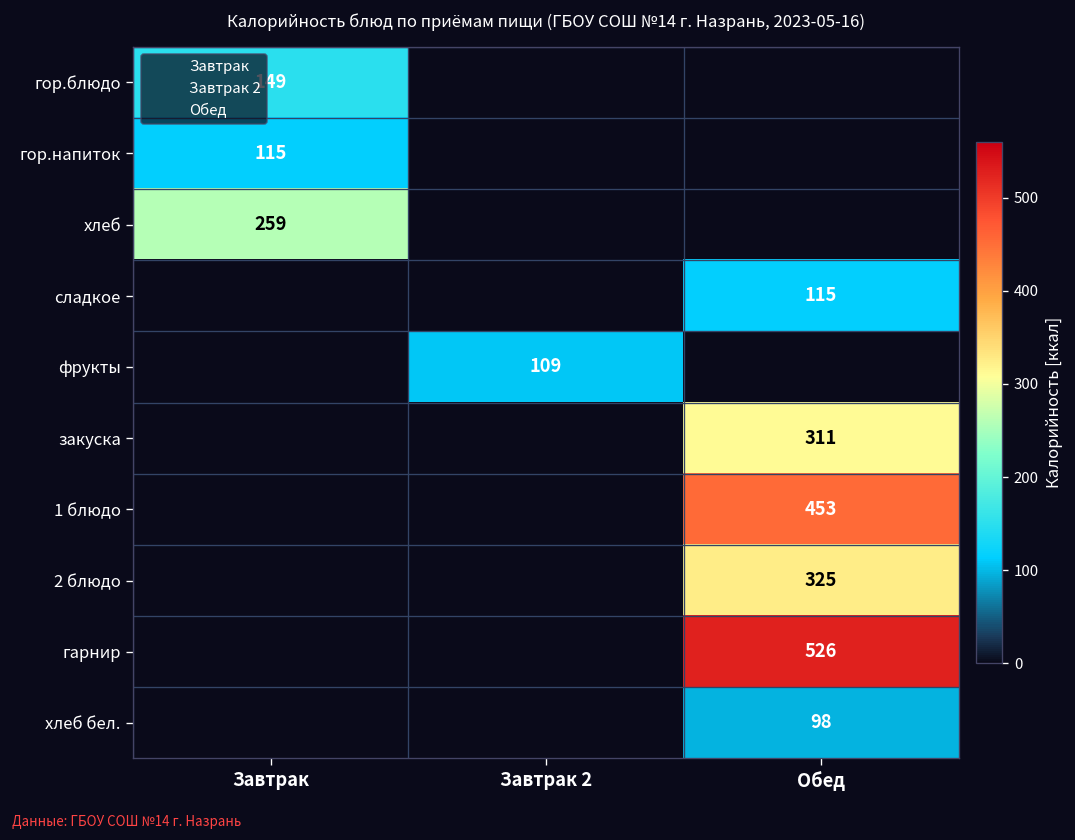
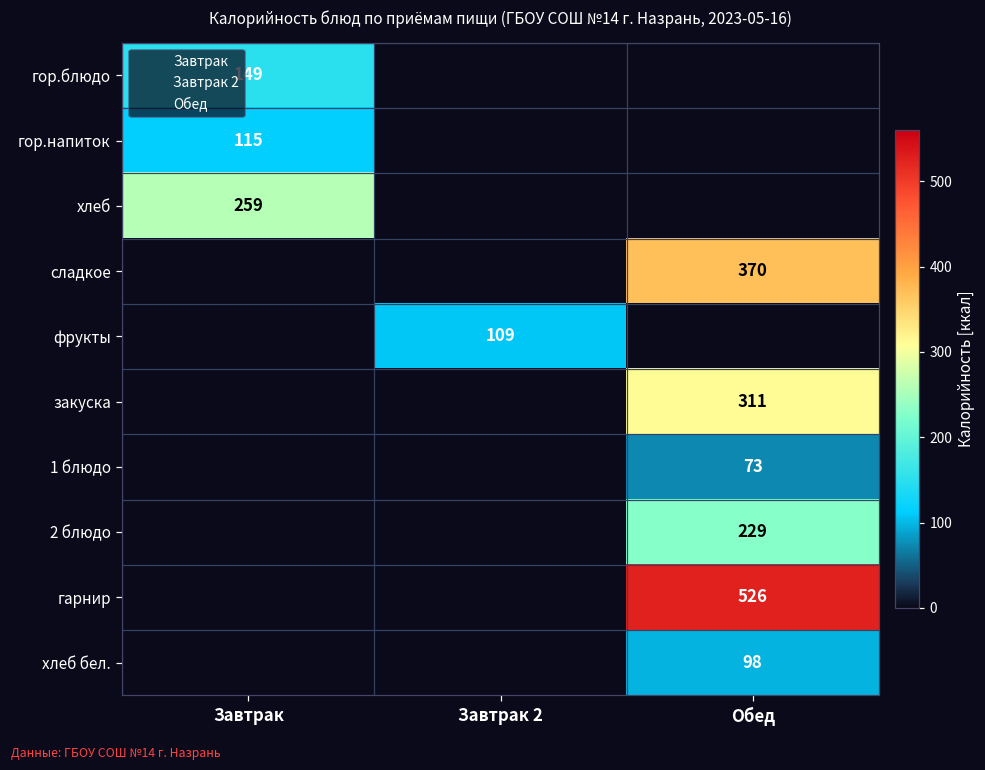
сладкое, Обед: 115 -> 370
1 блюдо, Обед: 453 -> 73
2 блюдо, Обед: 325 -> 229
